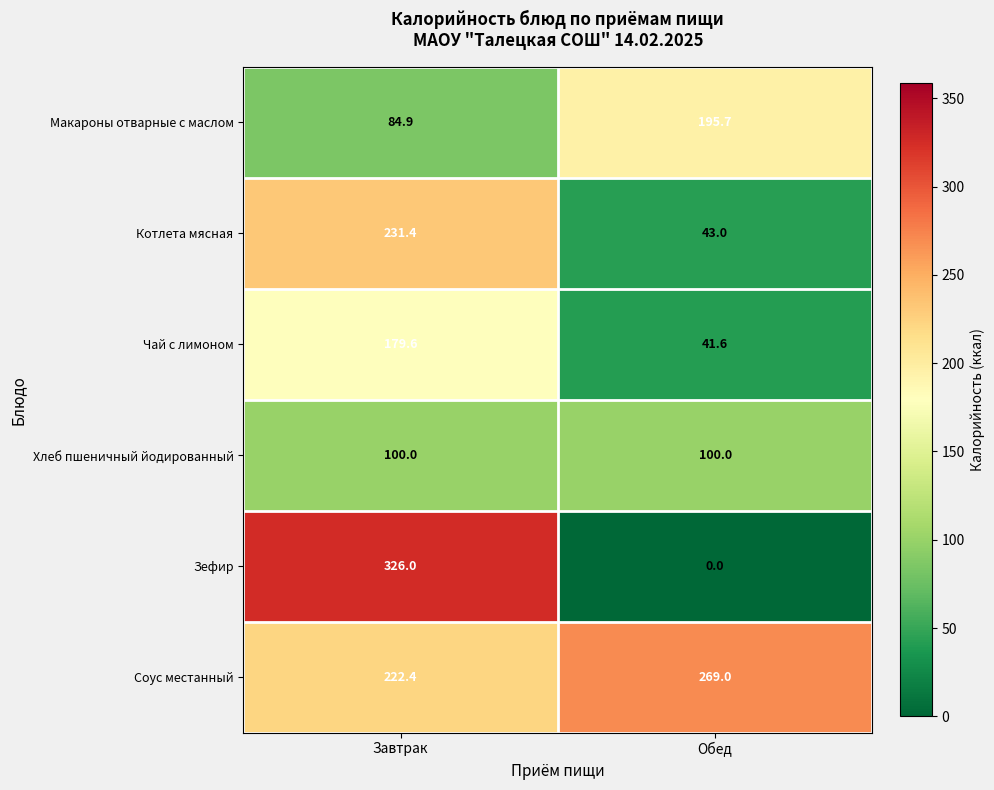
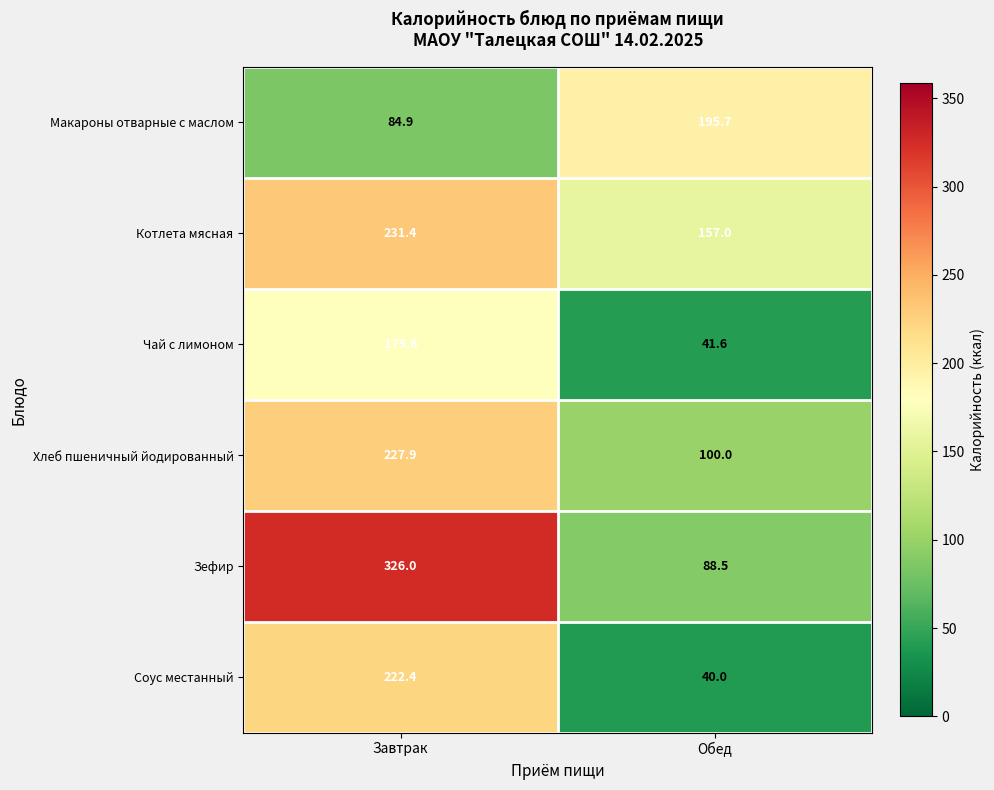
Котлета мясная, Обед: 43.0 -> 157.0
Хлеб пшеничный йодированный, Завтрак: 100.0 -> 227.9
Зефир, Обед: 0.0 -> 88.5
Соус местанный, Обед: 269.0 -> 40.0
